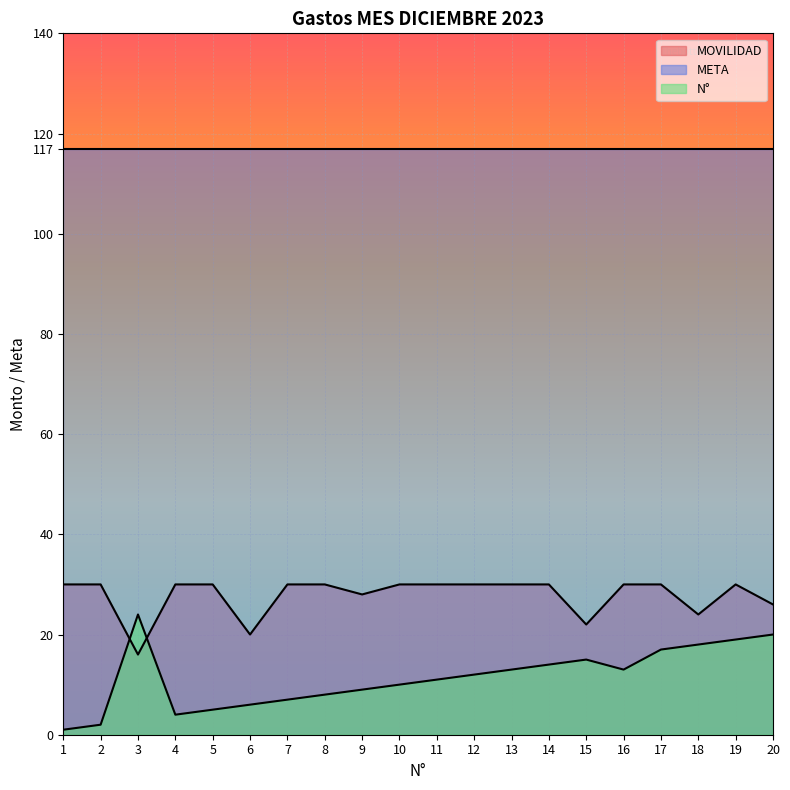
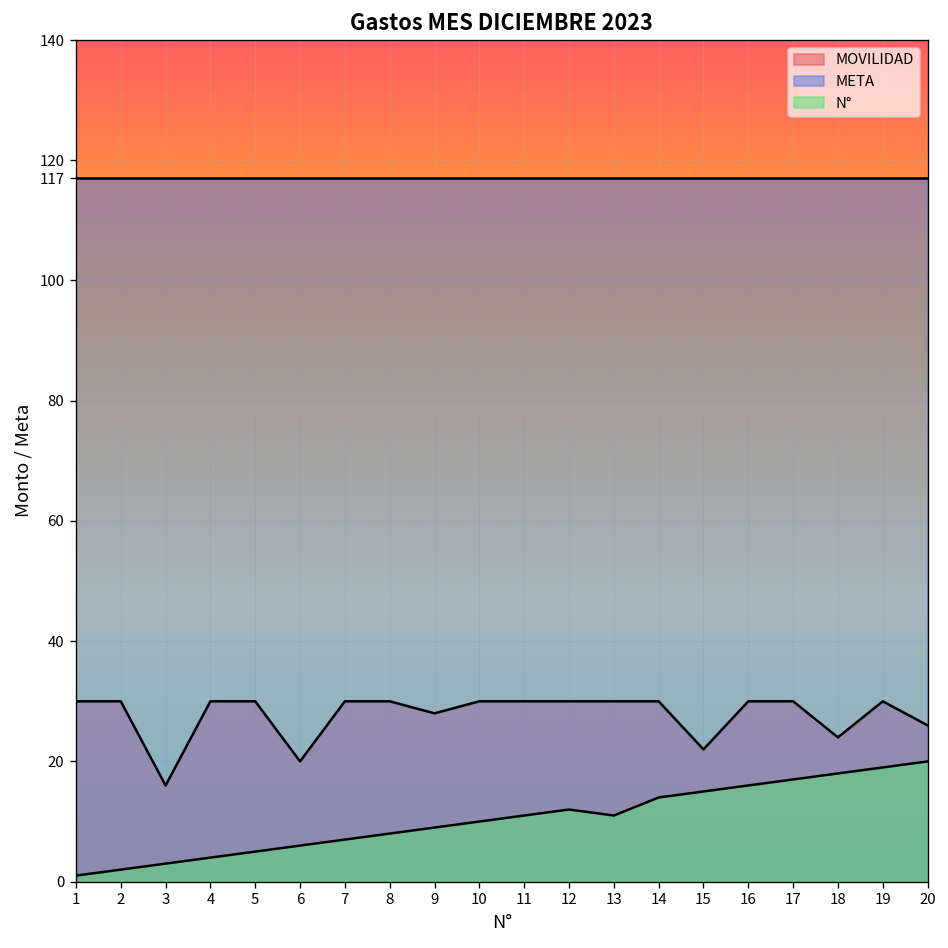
N°, 3: 24 -> 3
N°, 13: 13 -> 11
N°, 16: 13 -> 16
